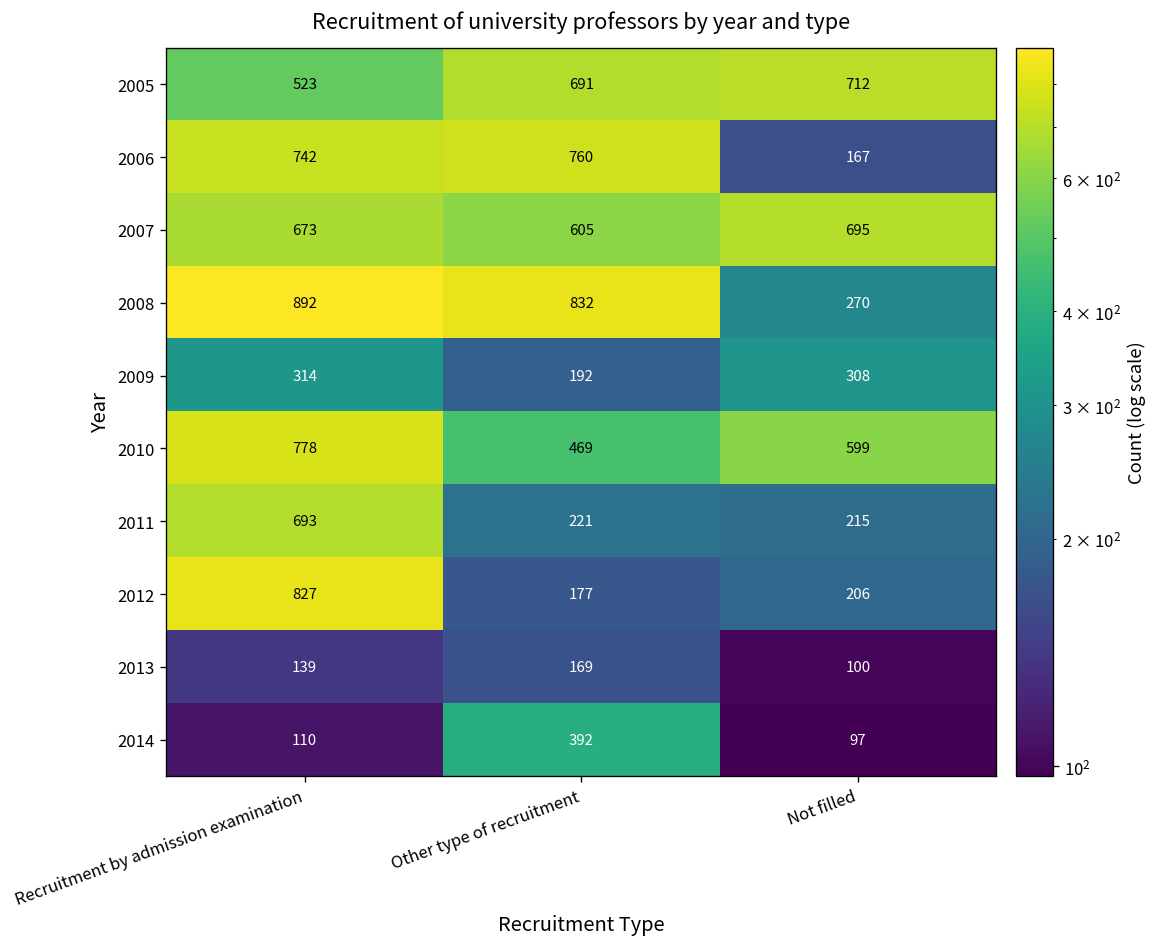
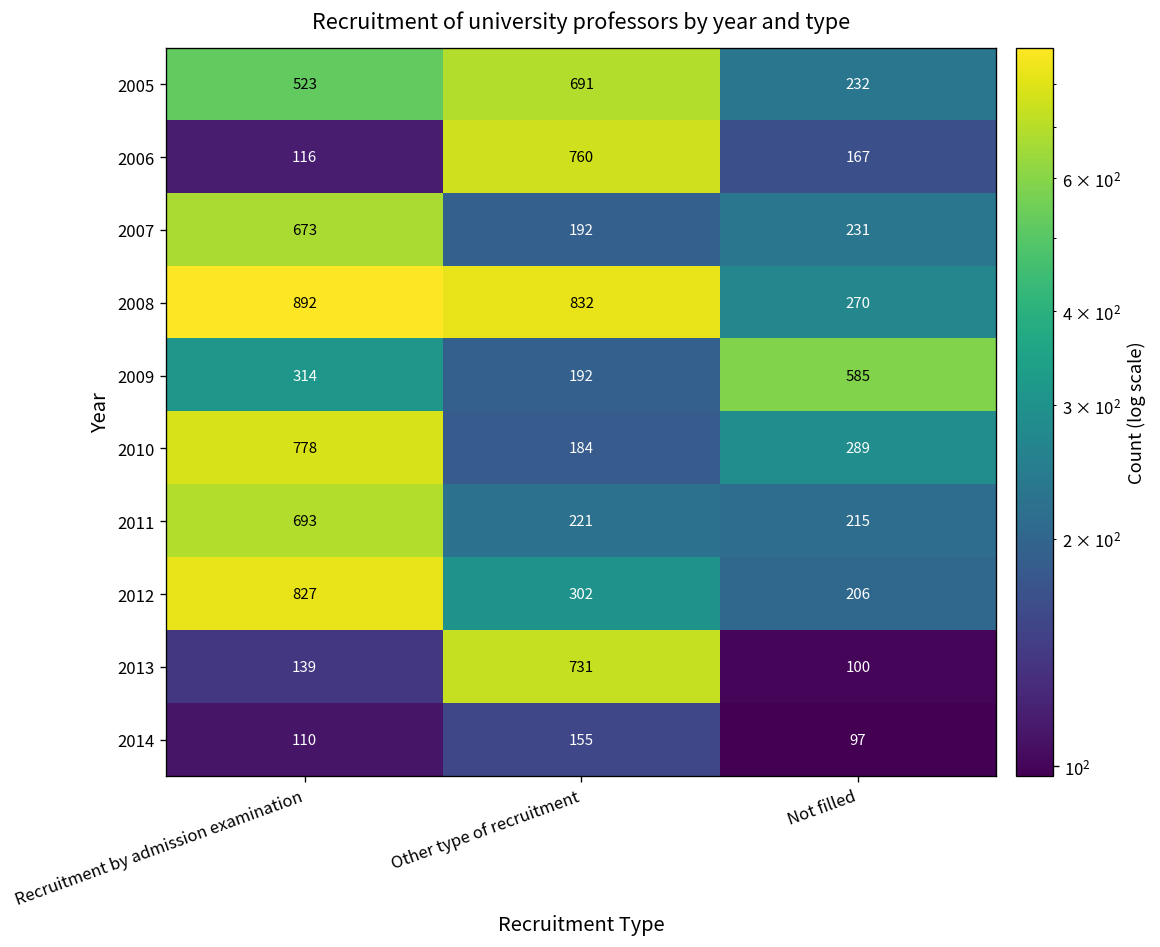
2005, Not filled: 712 -> 232
2006, Recruitment by admission examination: 742 -> 116
2007, Other type of recruitment: 605 -> 192
2007, Not filled: 695 -> 231
2009, Not filled: 308 -> 585
2010, Other type of recruitment: 469 -> 184
2010, Not filled: 599 -> 289
2012, Other type of recruitment: 177 -> 302
2013, Other type of recruitment: 169 -> 731
2014, Other type of recruitment: 392 -> 155
